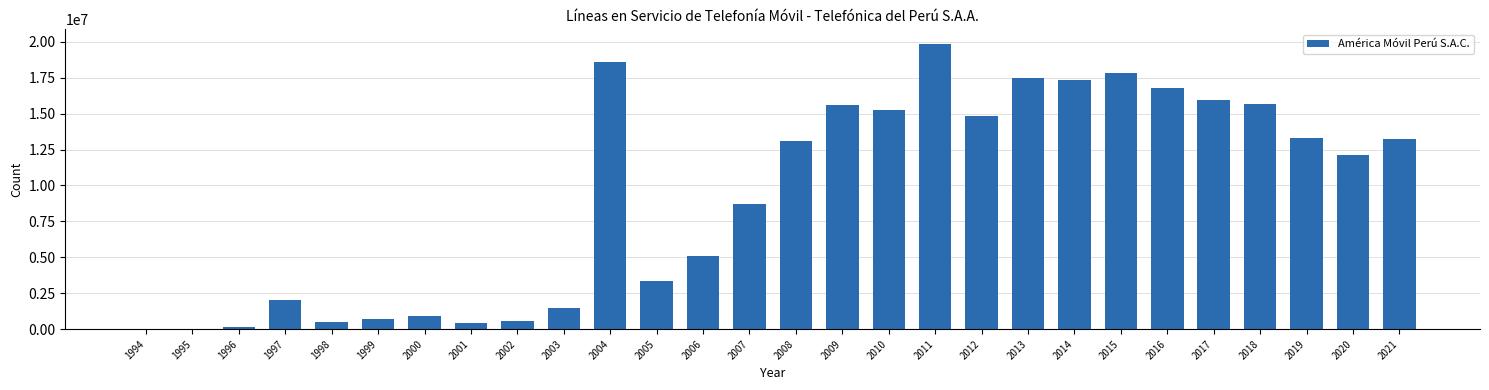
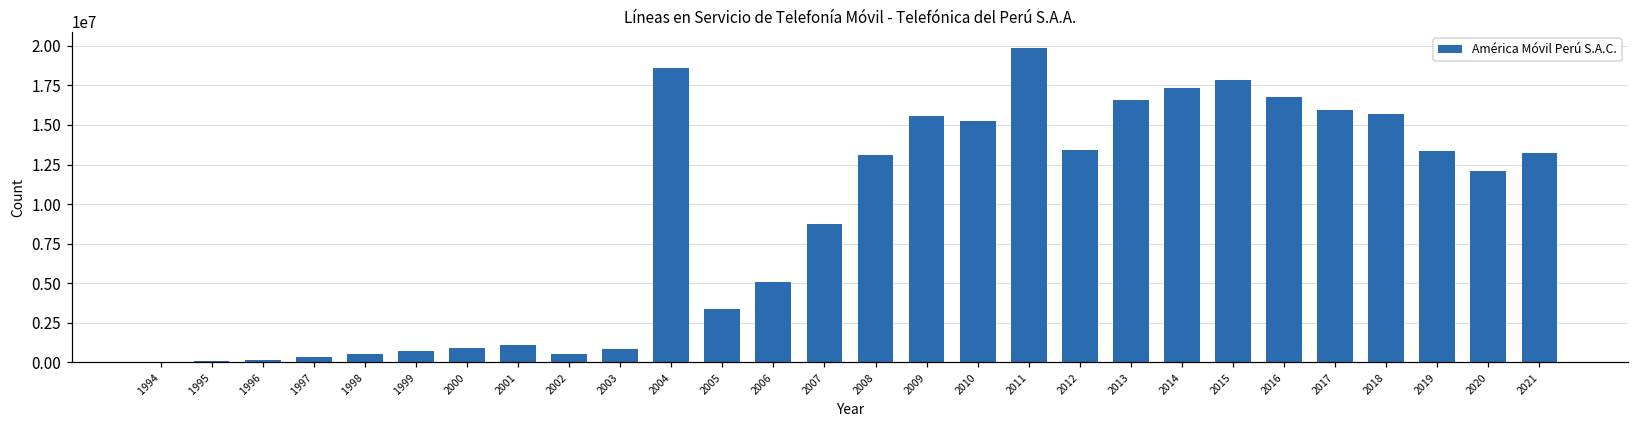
1997: 2000000 -> 300000
2001: 500000 -> 1100000
2003: 1500000 -> 800000
2012: 14900000 -> 13400000
2013: 17500000 -> 16600000
